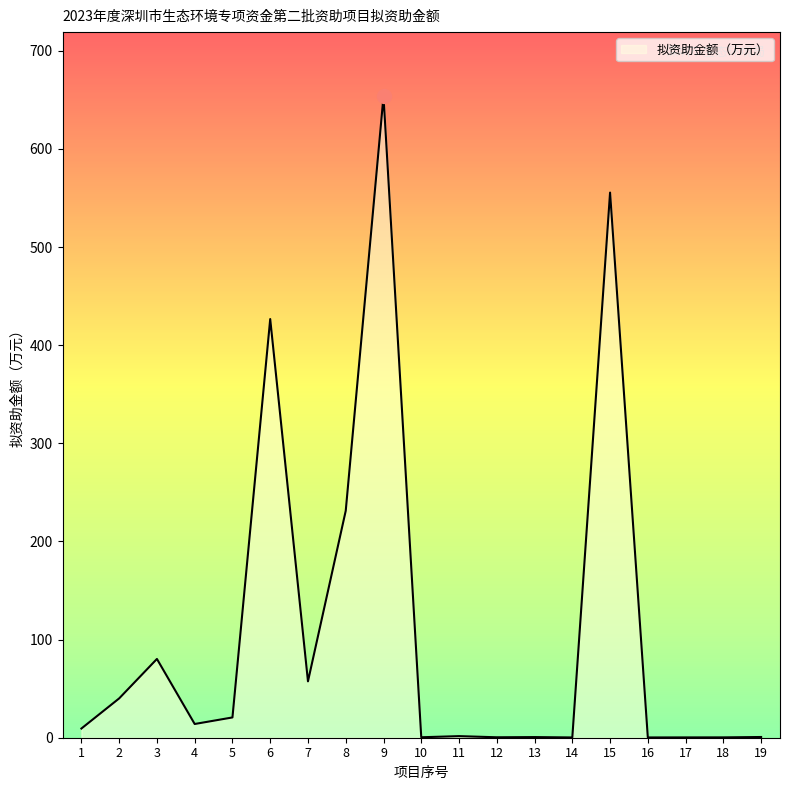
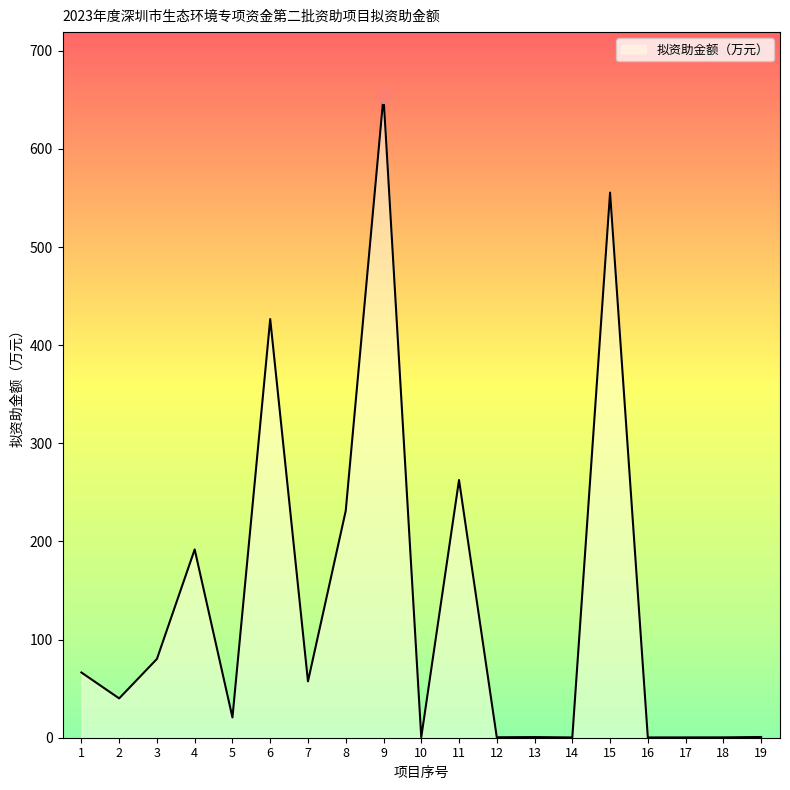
拟资助金额（万元）, 1: 10 -> 70
拟资助金额（万元）, 4: 10 -> 190
拟资助金额（万元）, 11: 0 -> 260
